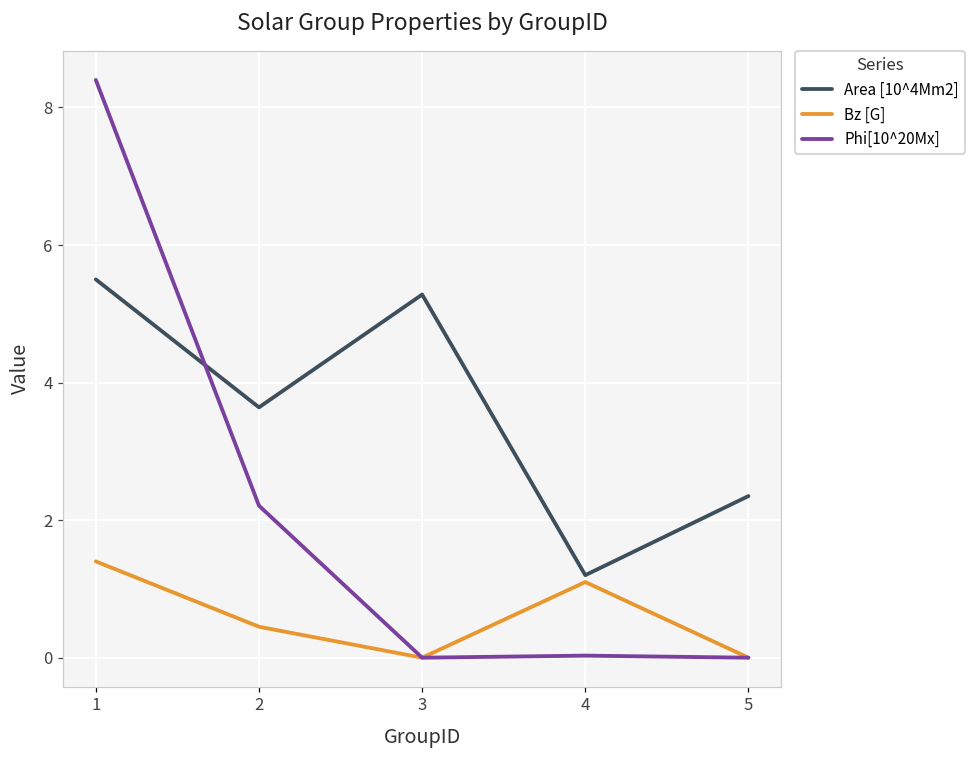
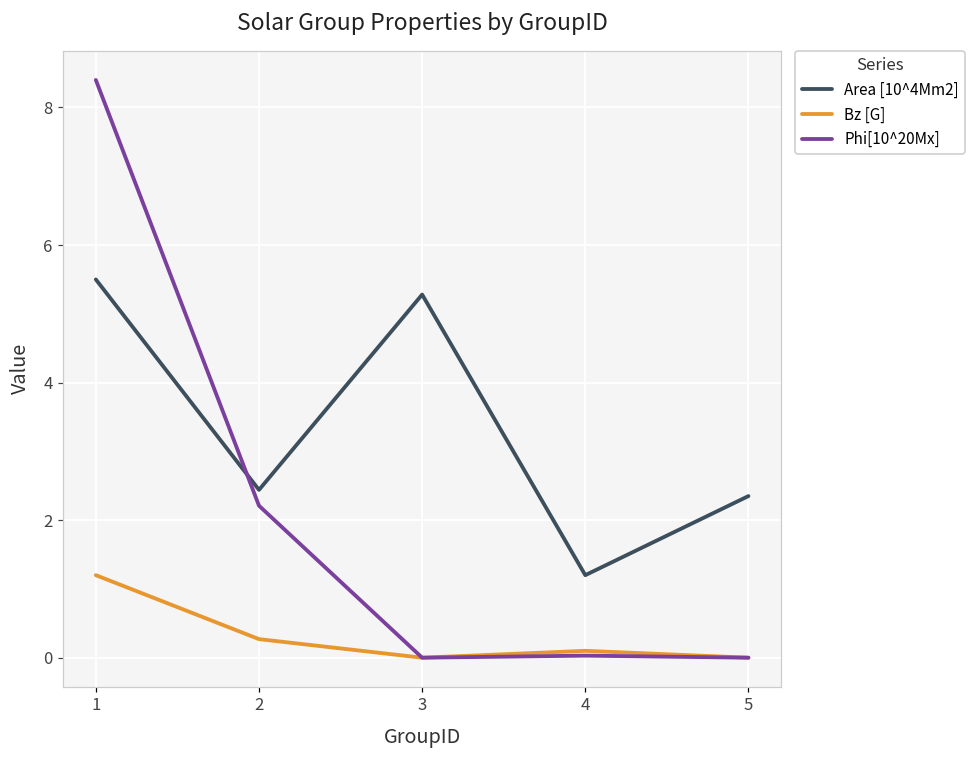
Bz [G], 1: 1.4 -> 1.2
Area [10^4Mm2], 2: 3.6 -> 2.4
Bz [G], 2: 0.5 -> 0.3
Bz [G], 4: 1.1 -> 0.1
